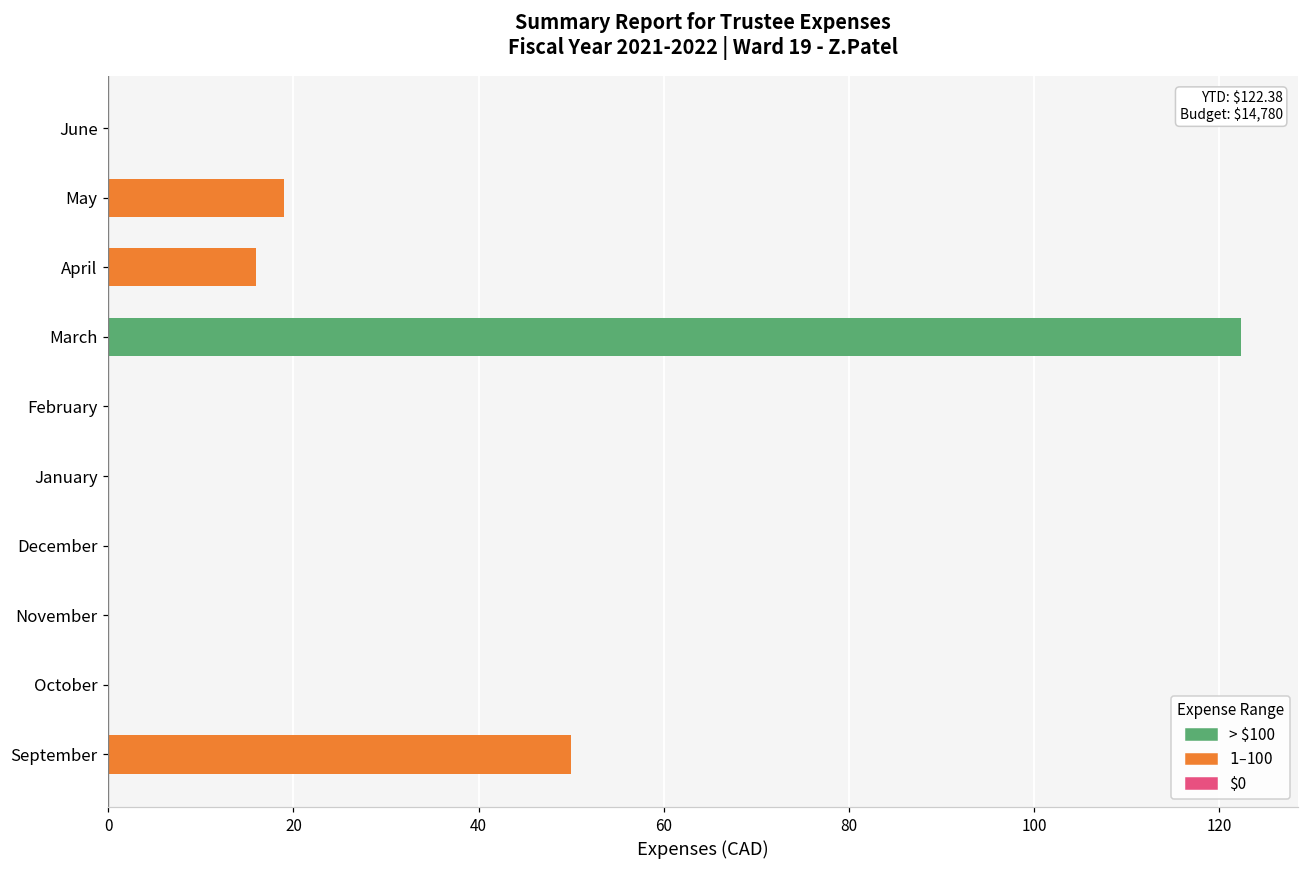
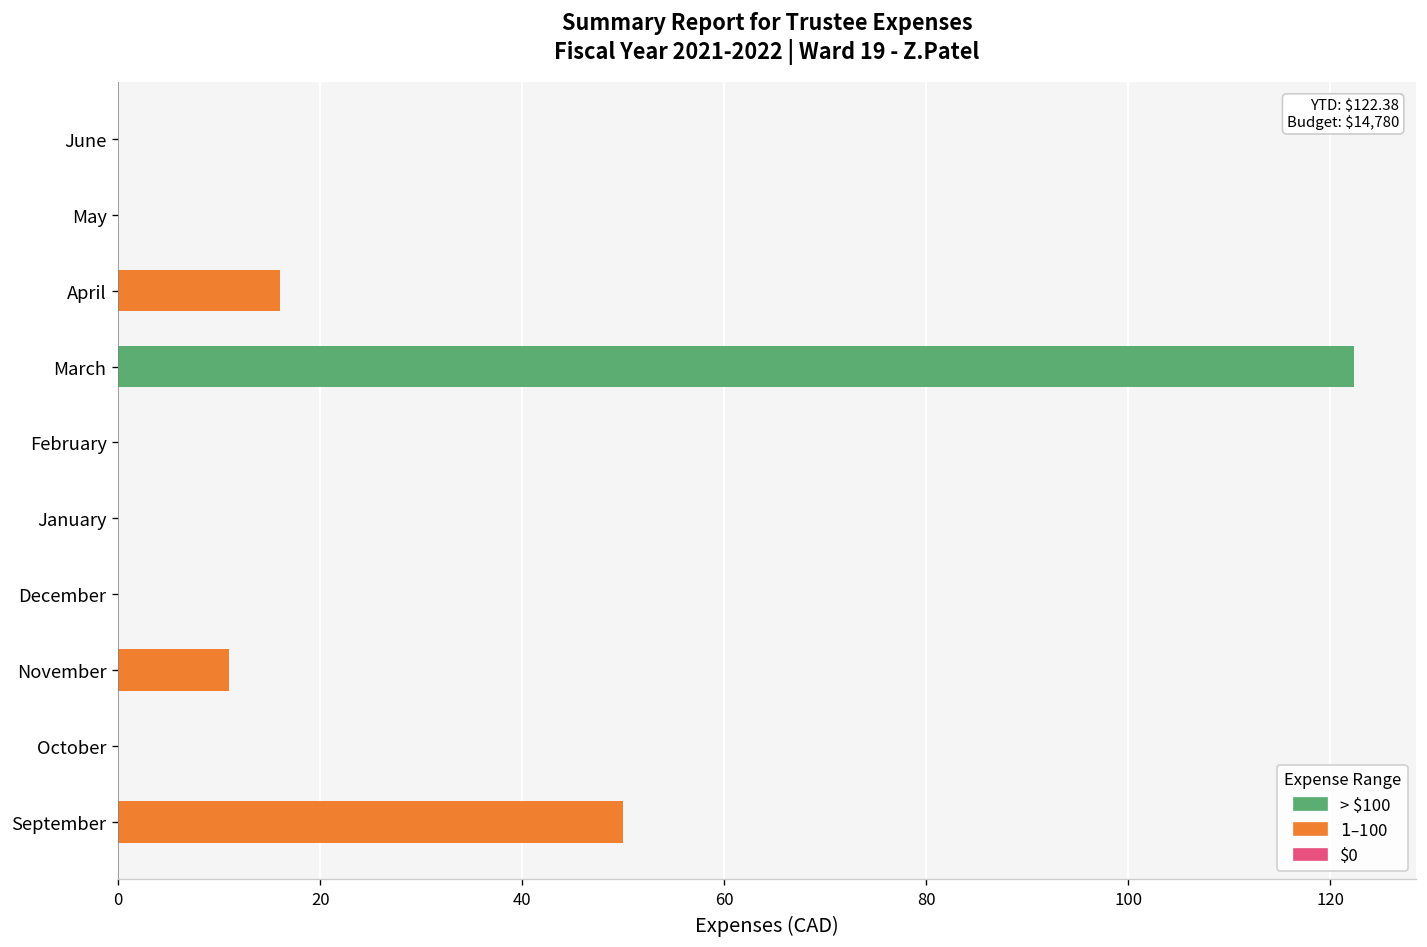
May: 19 -> 0
November: 0 -> 11
